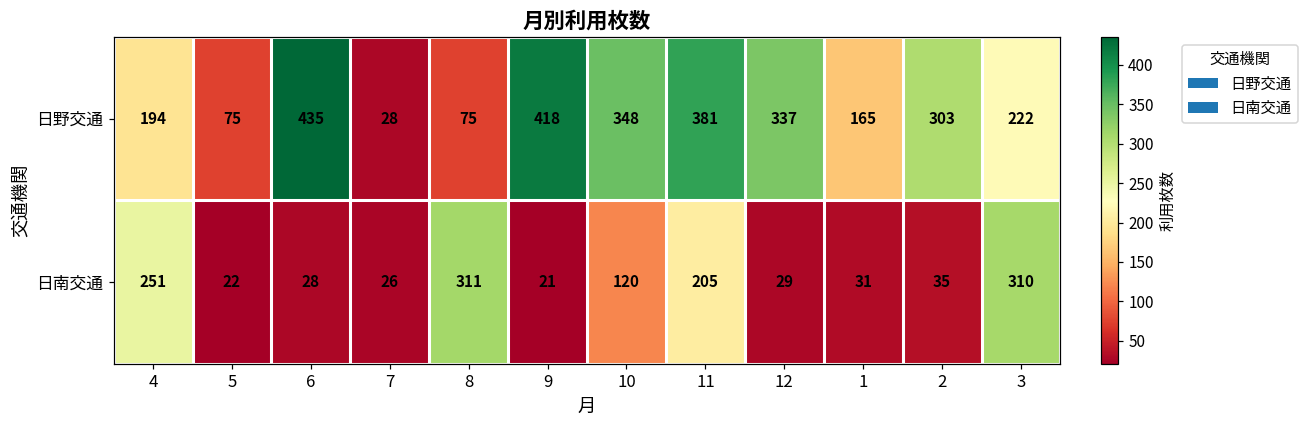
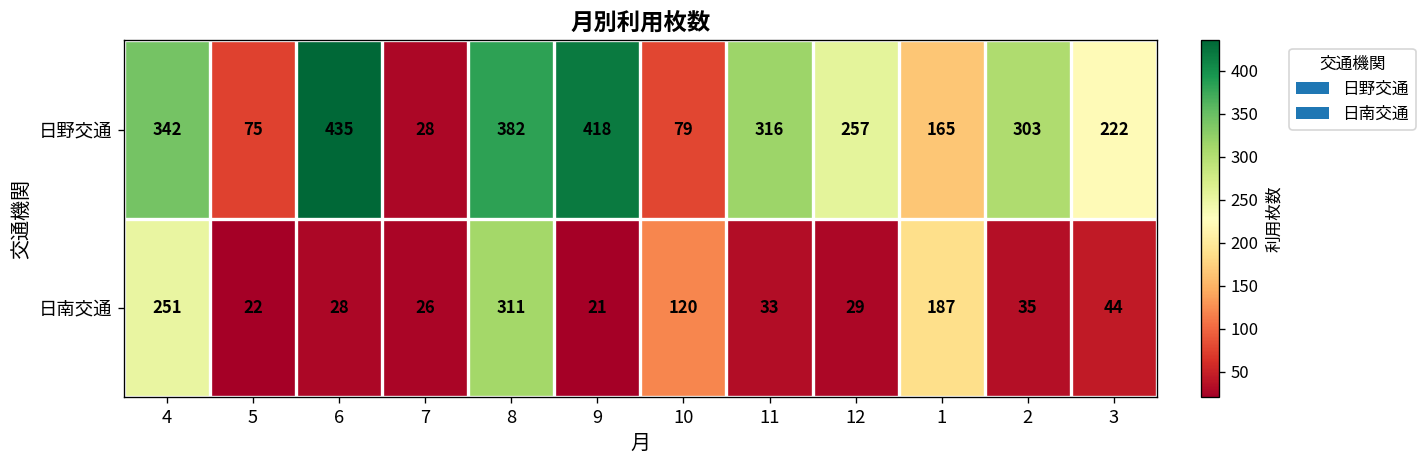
日野交通, 4: 194 -> 342
日野交通, 8: 75 -> 382
日野交通, 10: 348 -> 79
日野交通, 11: 381 -> 316
日野交通, 12: 337 -> 257
日南交通, 11: 205 -> 33
日南交通, 1: 31 -> 187
日南交通, 3: 310 -> 44
